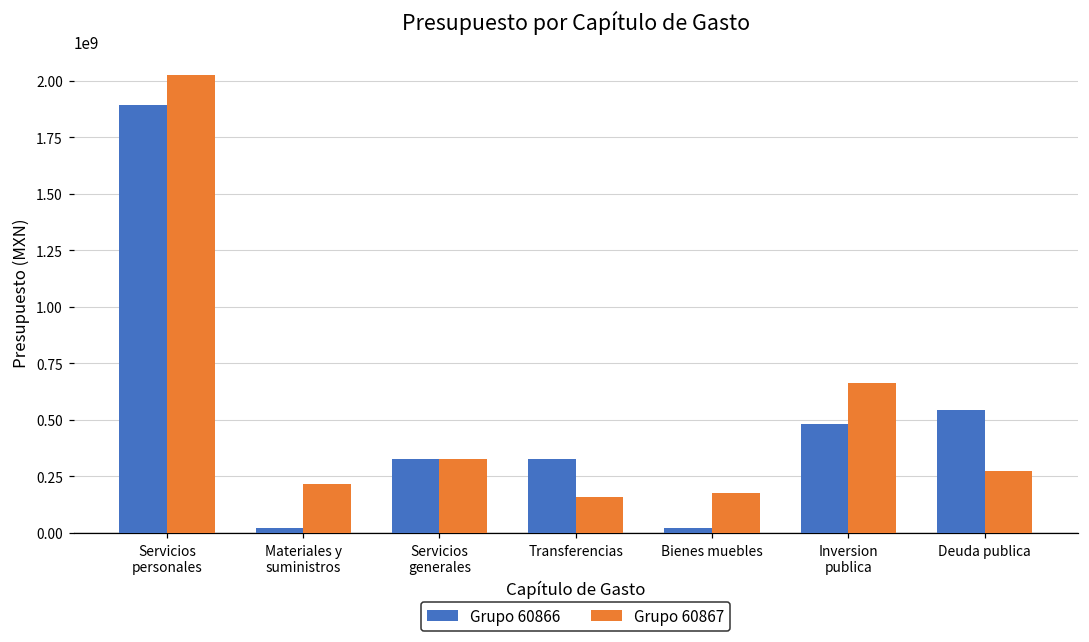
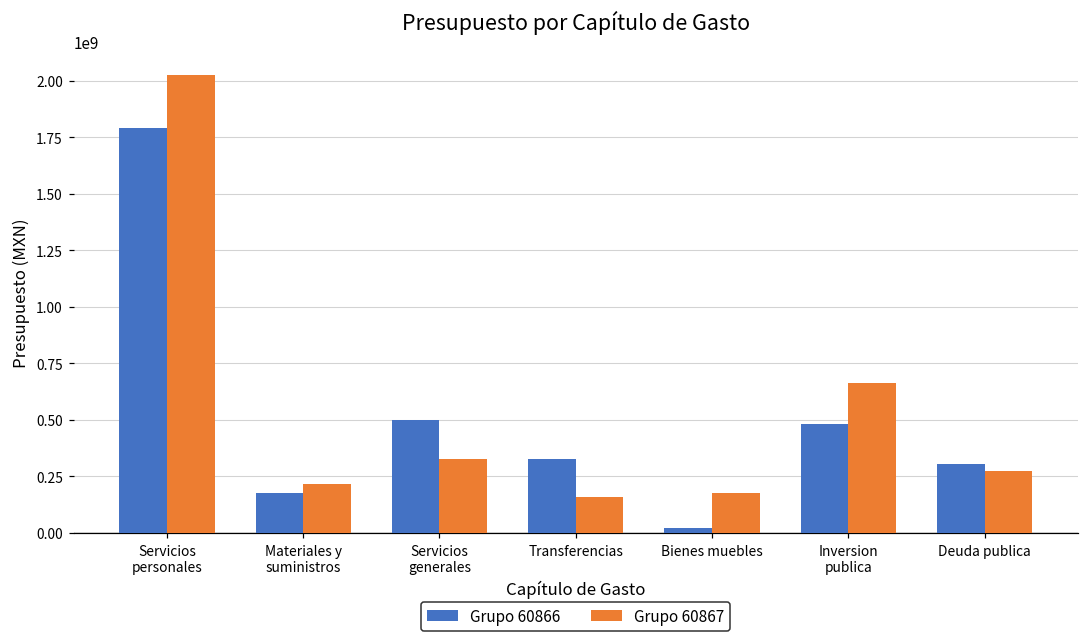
Grupo 60866, Servicios personales: 1890000000 -> 1790000000
Grupo 60866, Materiales y suministros: 20000000 -> 180000000
Grupo 60866, Servicios generales: 330000000 -> 500000000
Grupo 60866, Deuda publica: 540000000 -> 310000000
